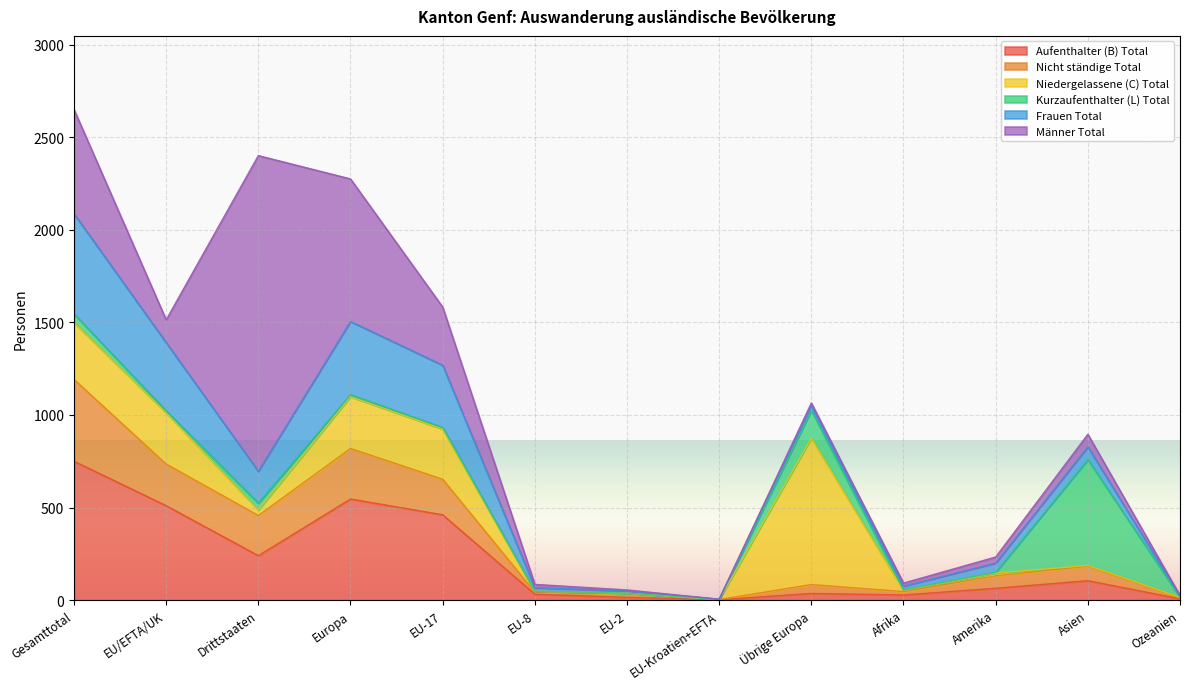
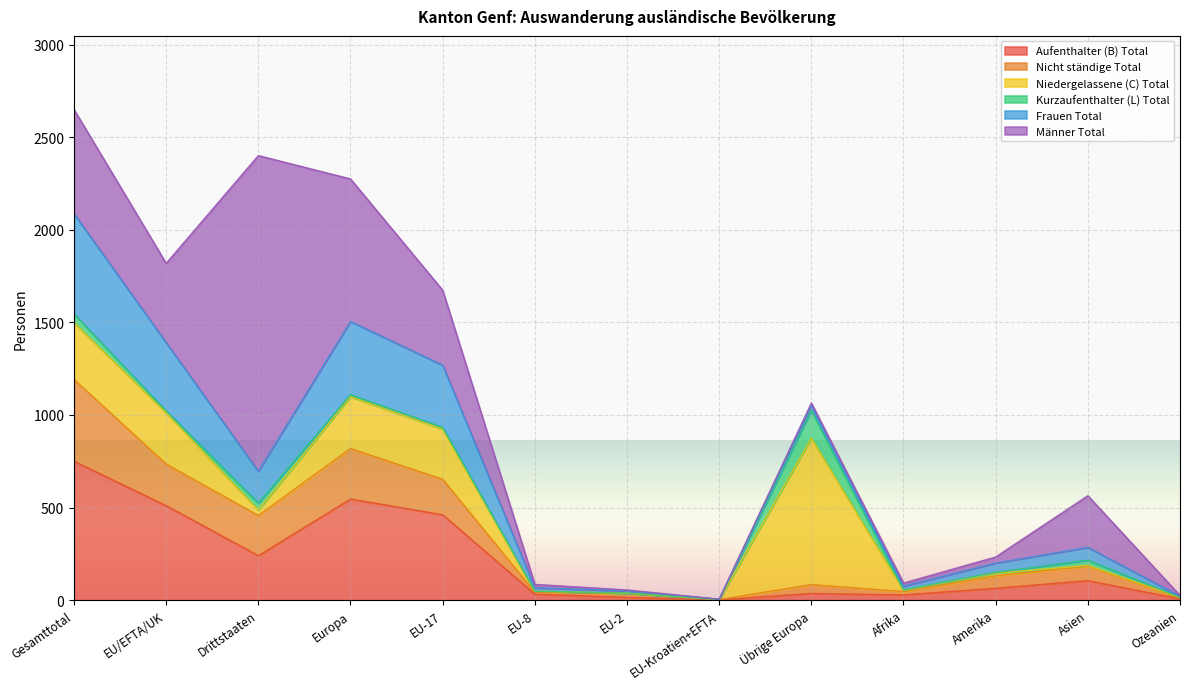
Männer Total, EU/EFTA/UK: 120 -> 430
Männer Total, EU-17: 310 -> 410
Kurzaufenthalter (L) Total, Asien: 570 -> 30
Männer Total, Asien: 70 -> 280
